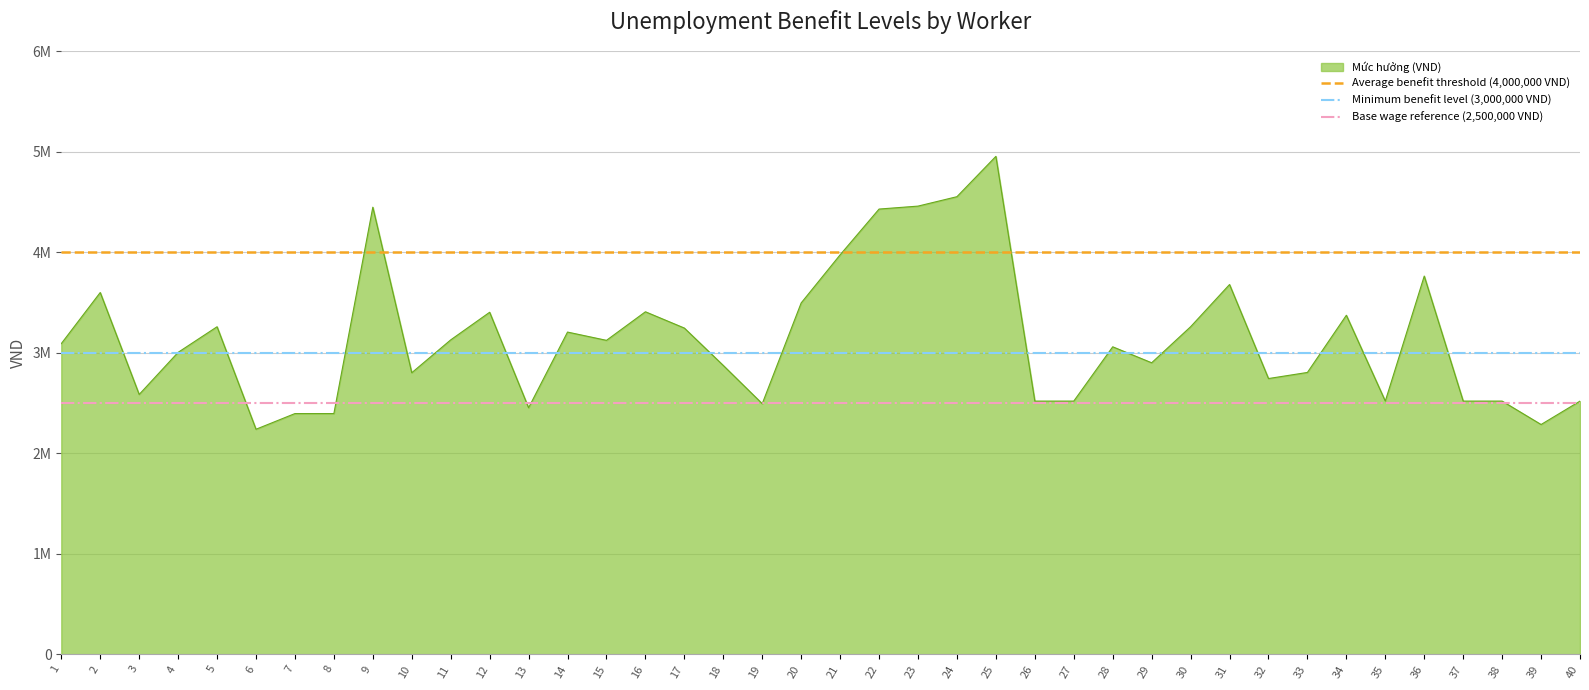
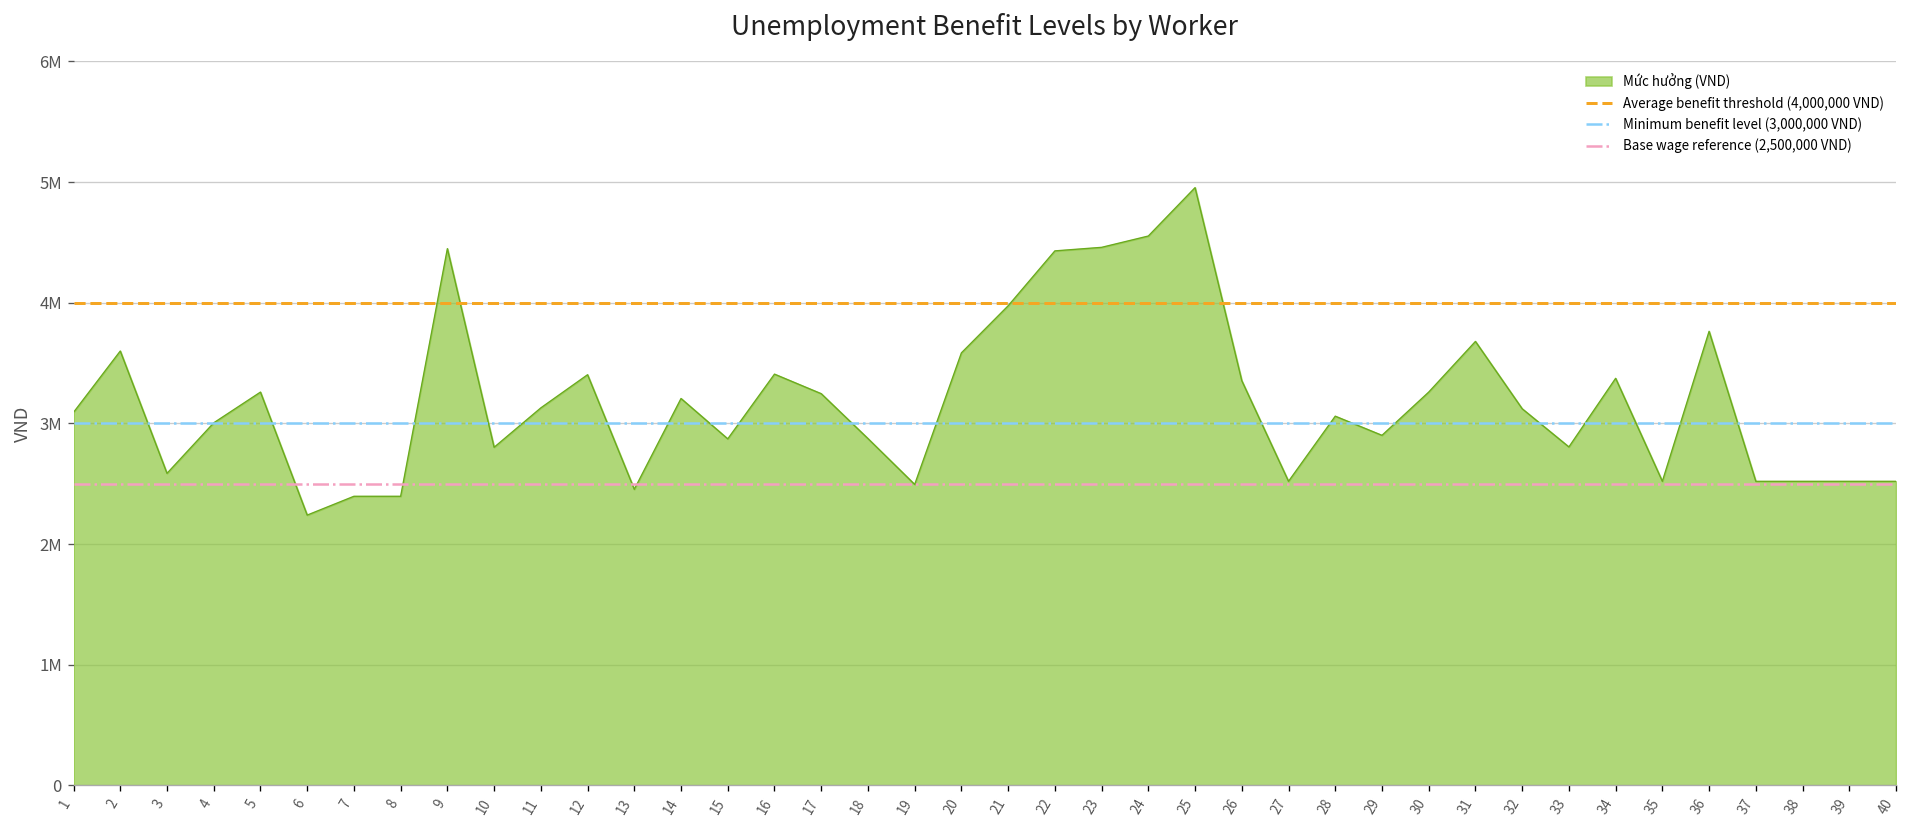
15: 3120000 -> 2870000
20: 3500000 -> 3580000
26: 2520000 -> 3350000
32: 2740000 -> 3120000
39: 2290000 -> 2520000
